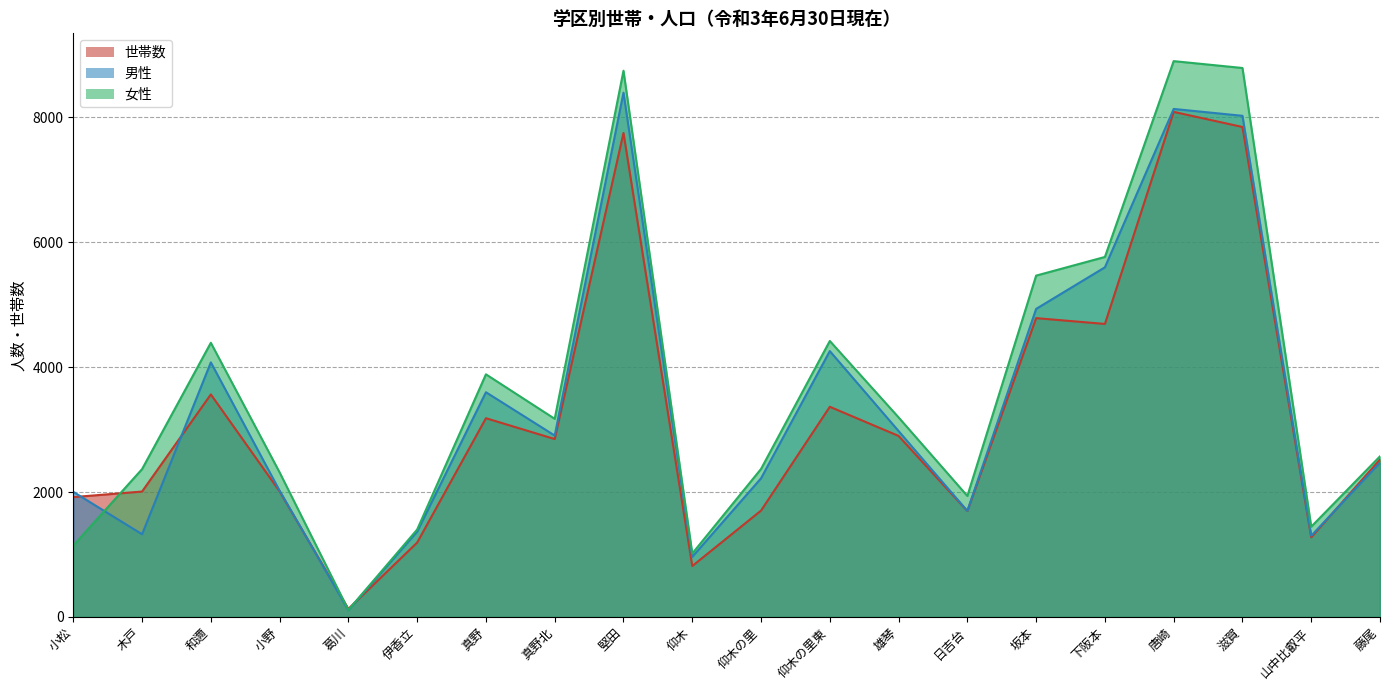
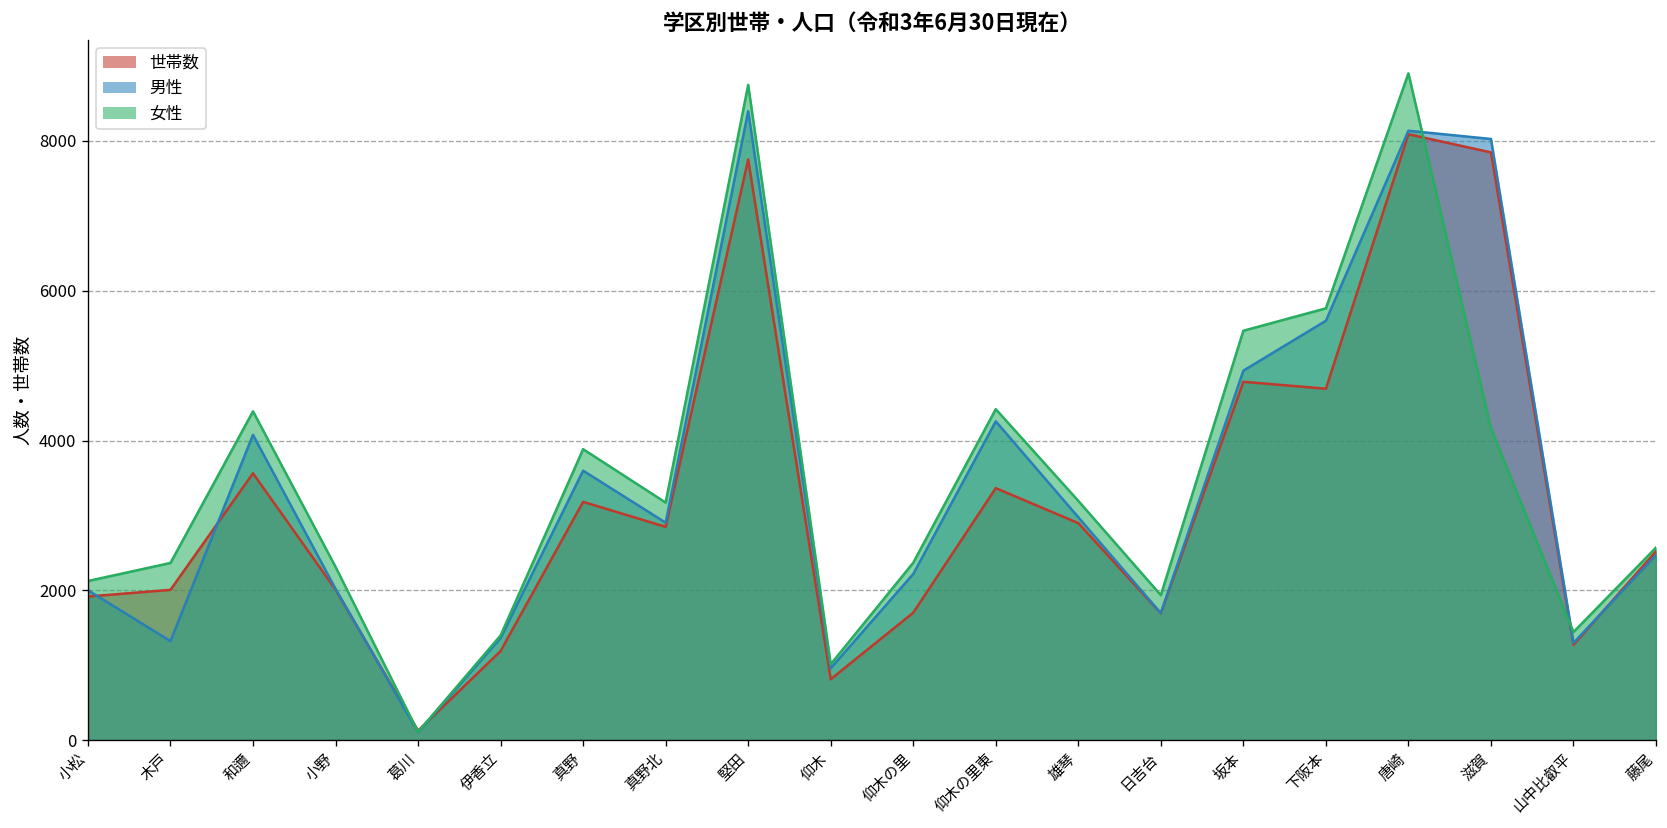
女性, 小松: 1100 -> 2100
女性, 滋賀: 8800 -> 4200
